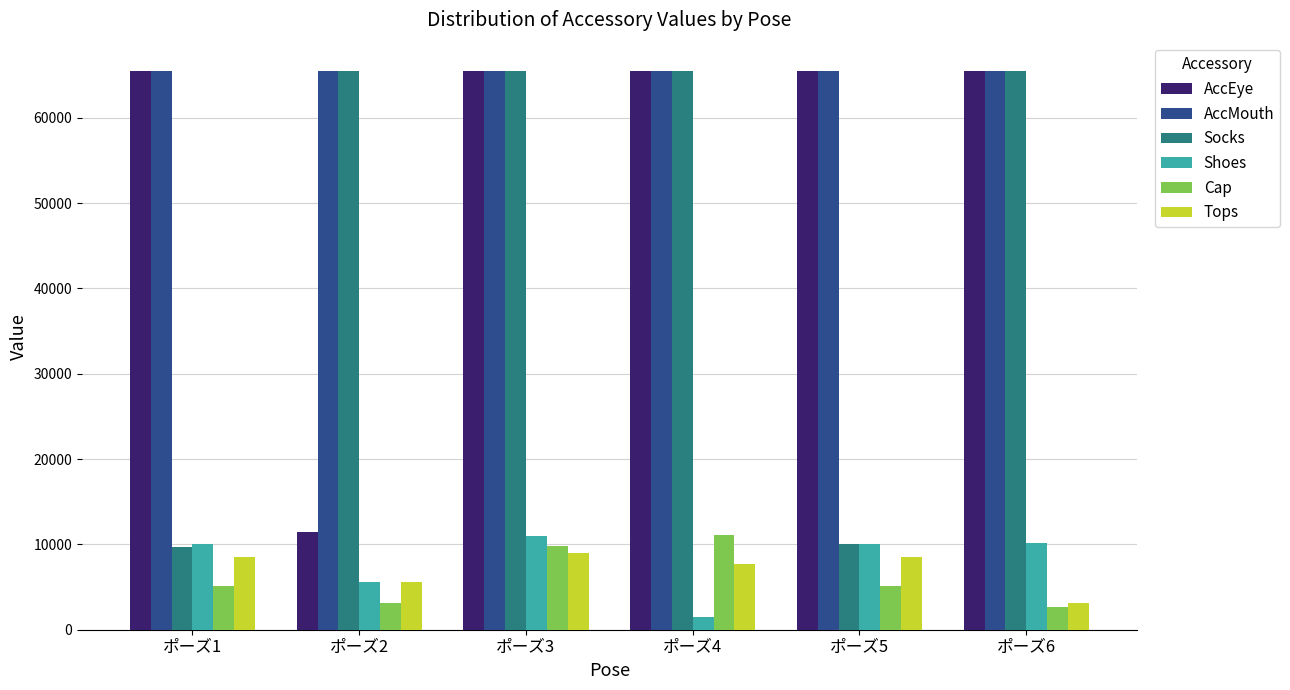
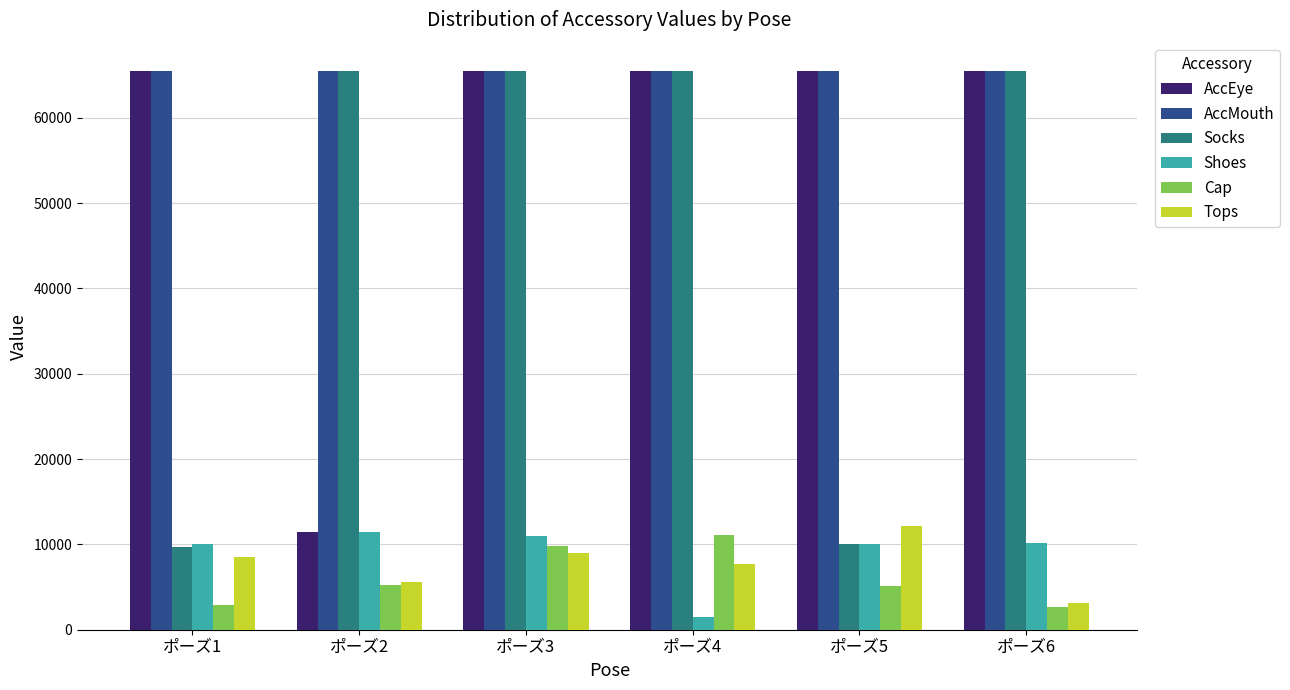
Cap, ポーズ1: 5000 -> 3000
Shoes, ポーズ2: 6000 -> 11000
Cap, ポーズ2: 3000 -> 5000
Tops, ポーズ5: 9000 -> 12000
